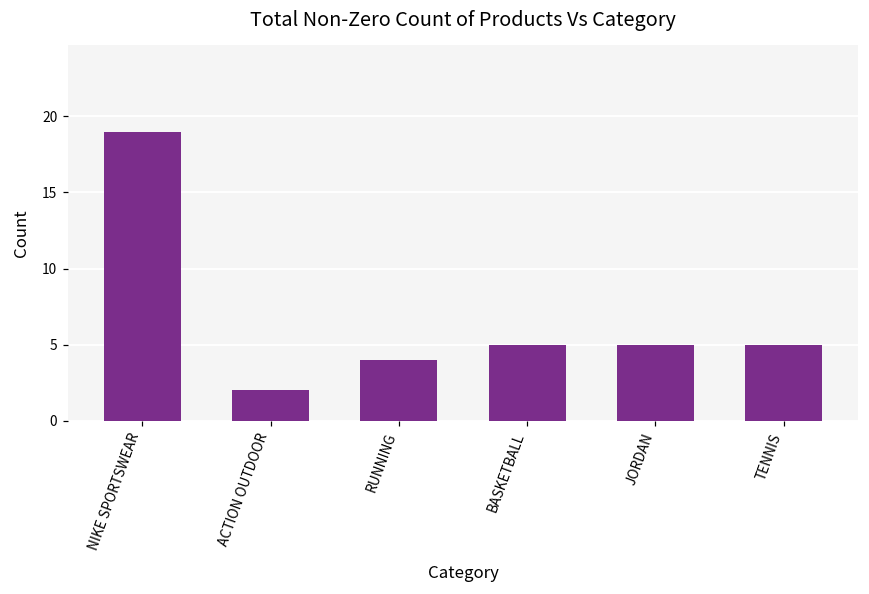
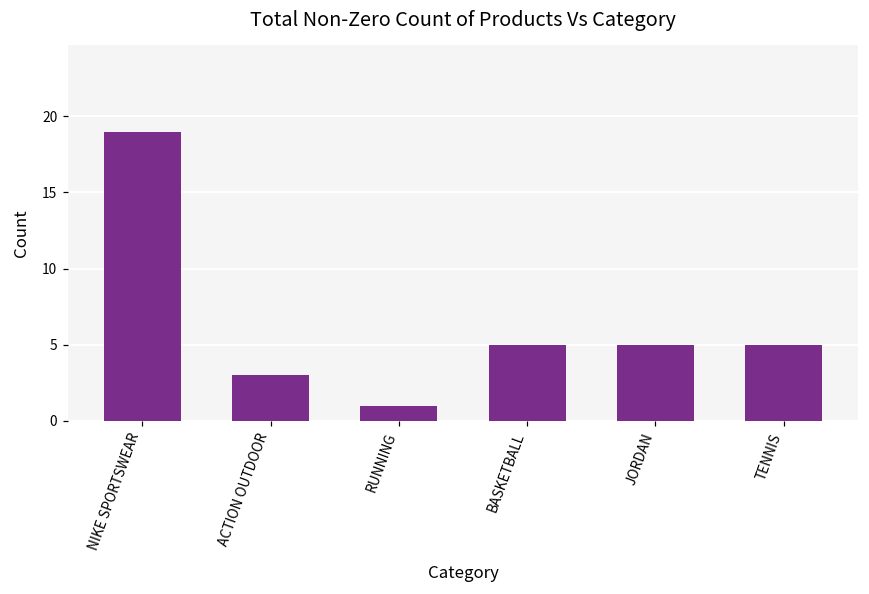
ACTION OUTDOOR: 2 -> 3
RUNNING: 4 -> 1
